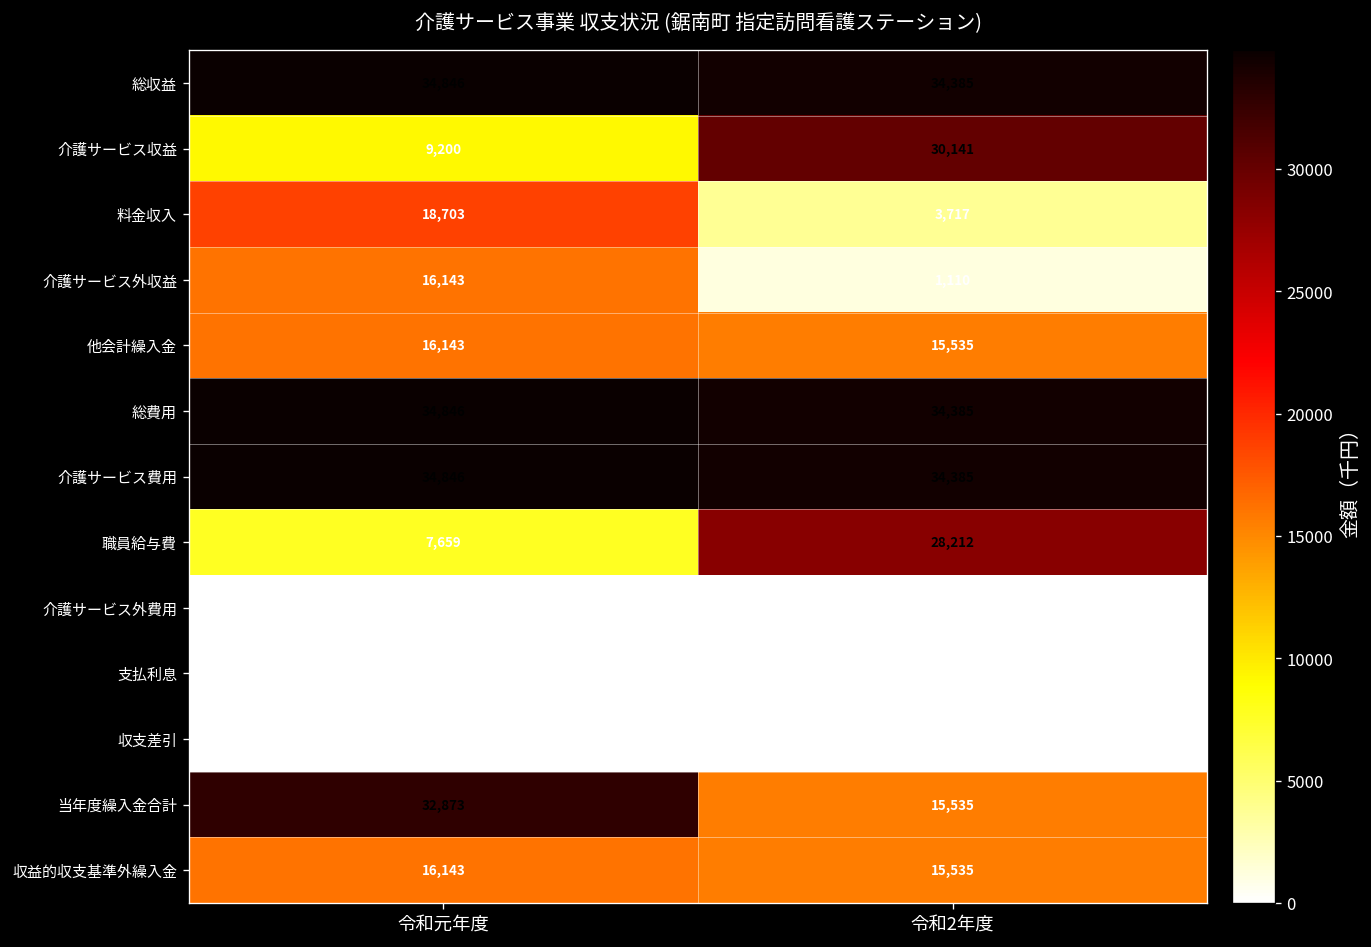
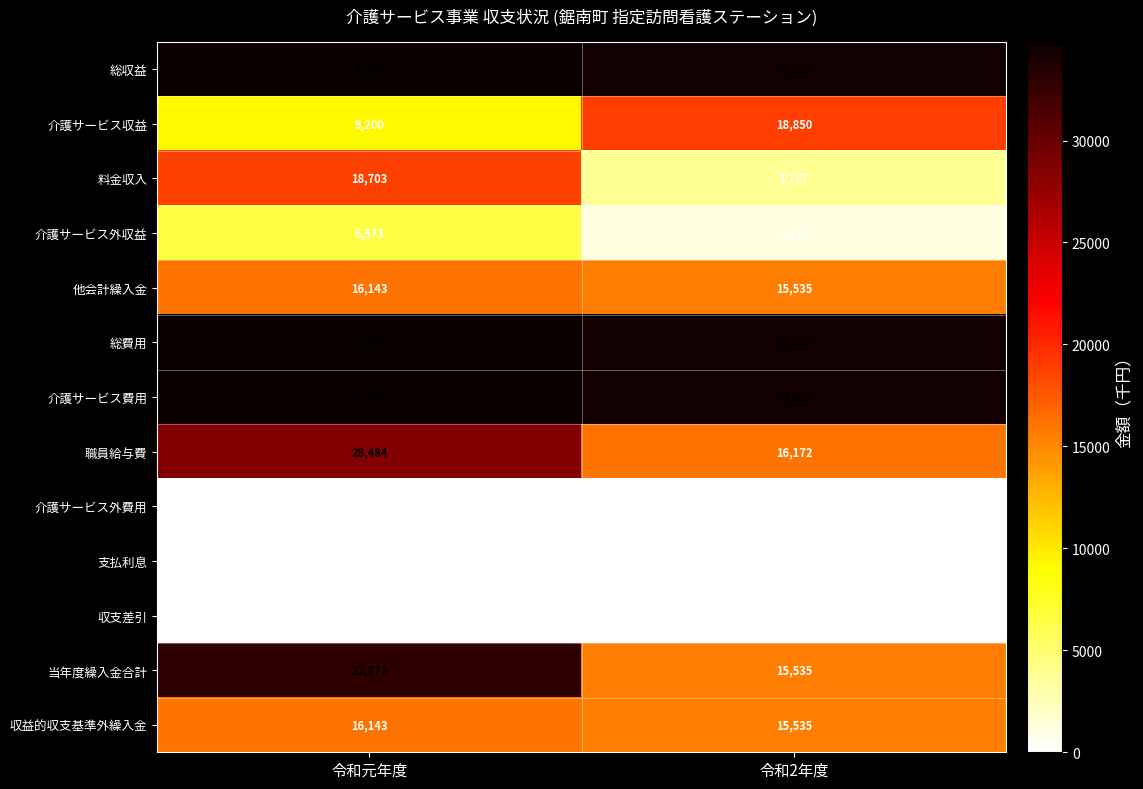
介護サービス収益, 令和2年度: 30,141 -> 18,850
介護サービス外収益, 令和元年度: 16,143 -> 6,573
職員給与費, 令和元年度: 7,659 -> 28,484
職員給与費, 令和2年度: 28,212 -> 16,172
